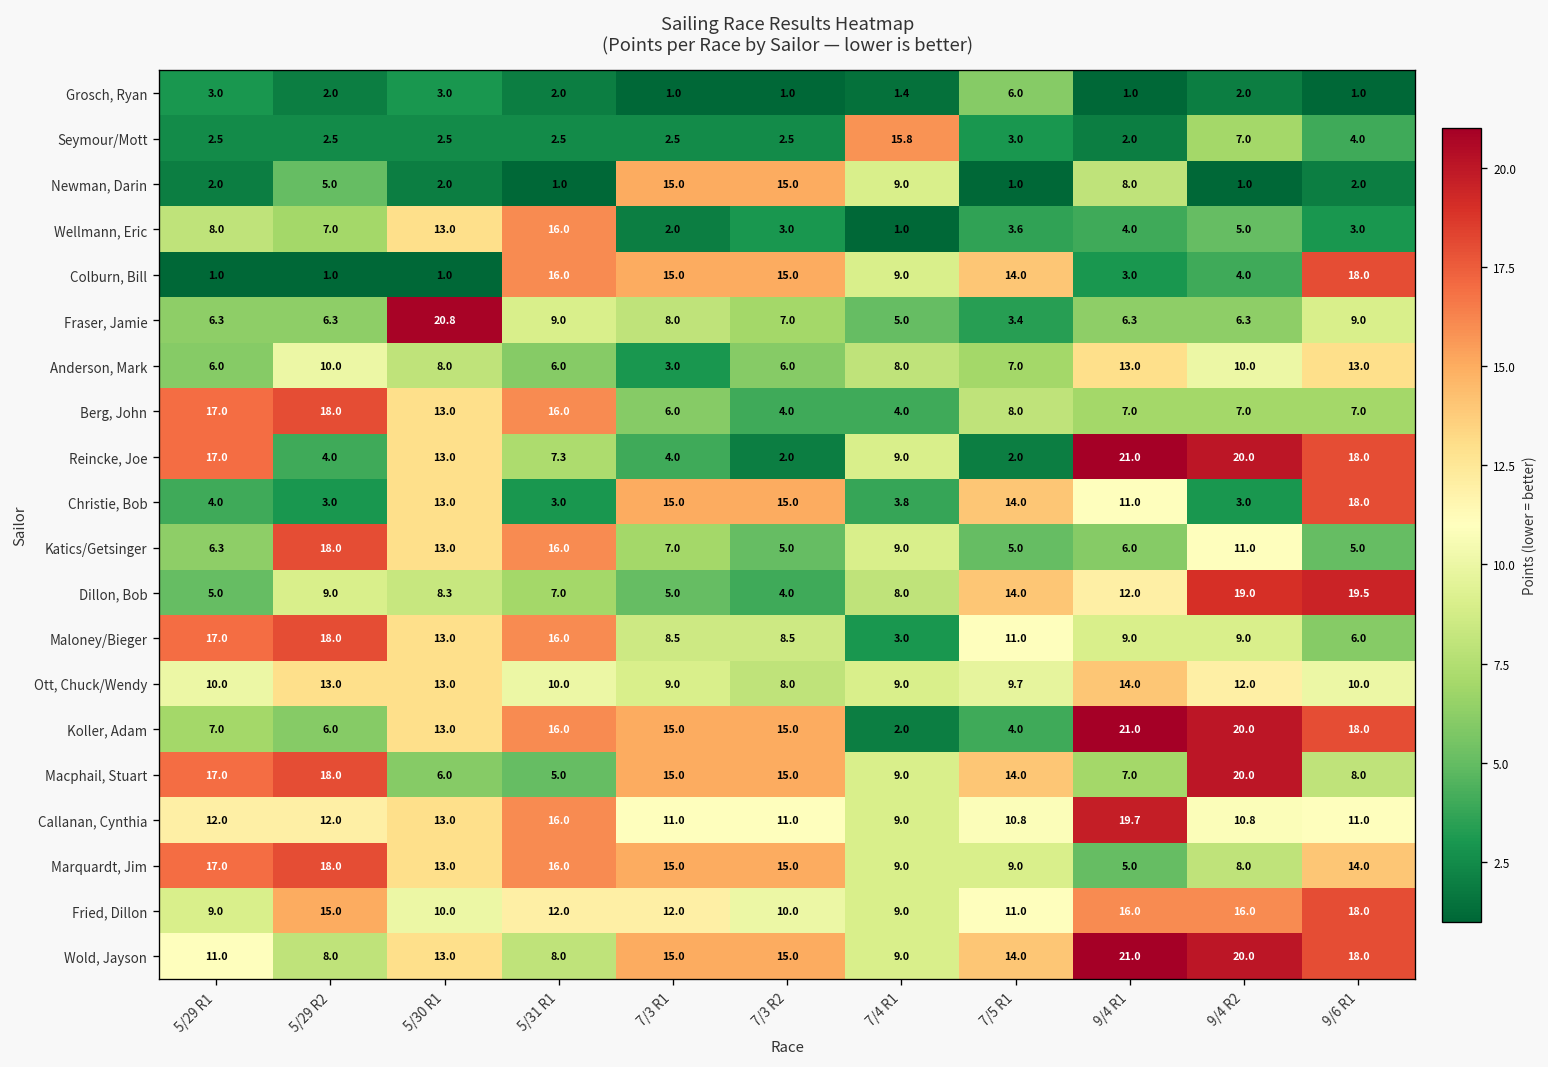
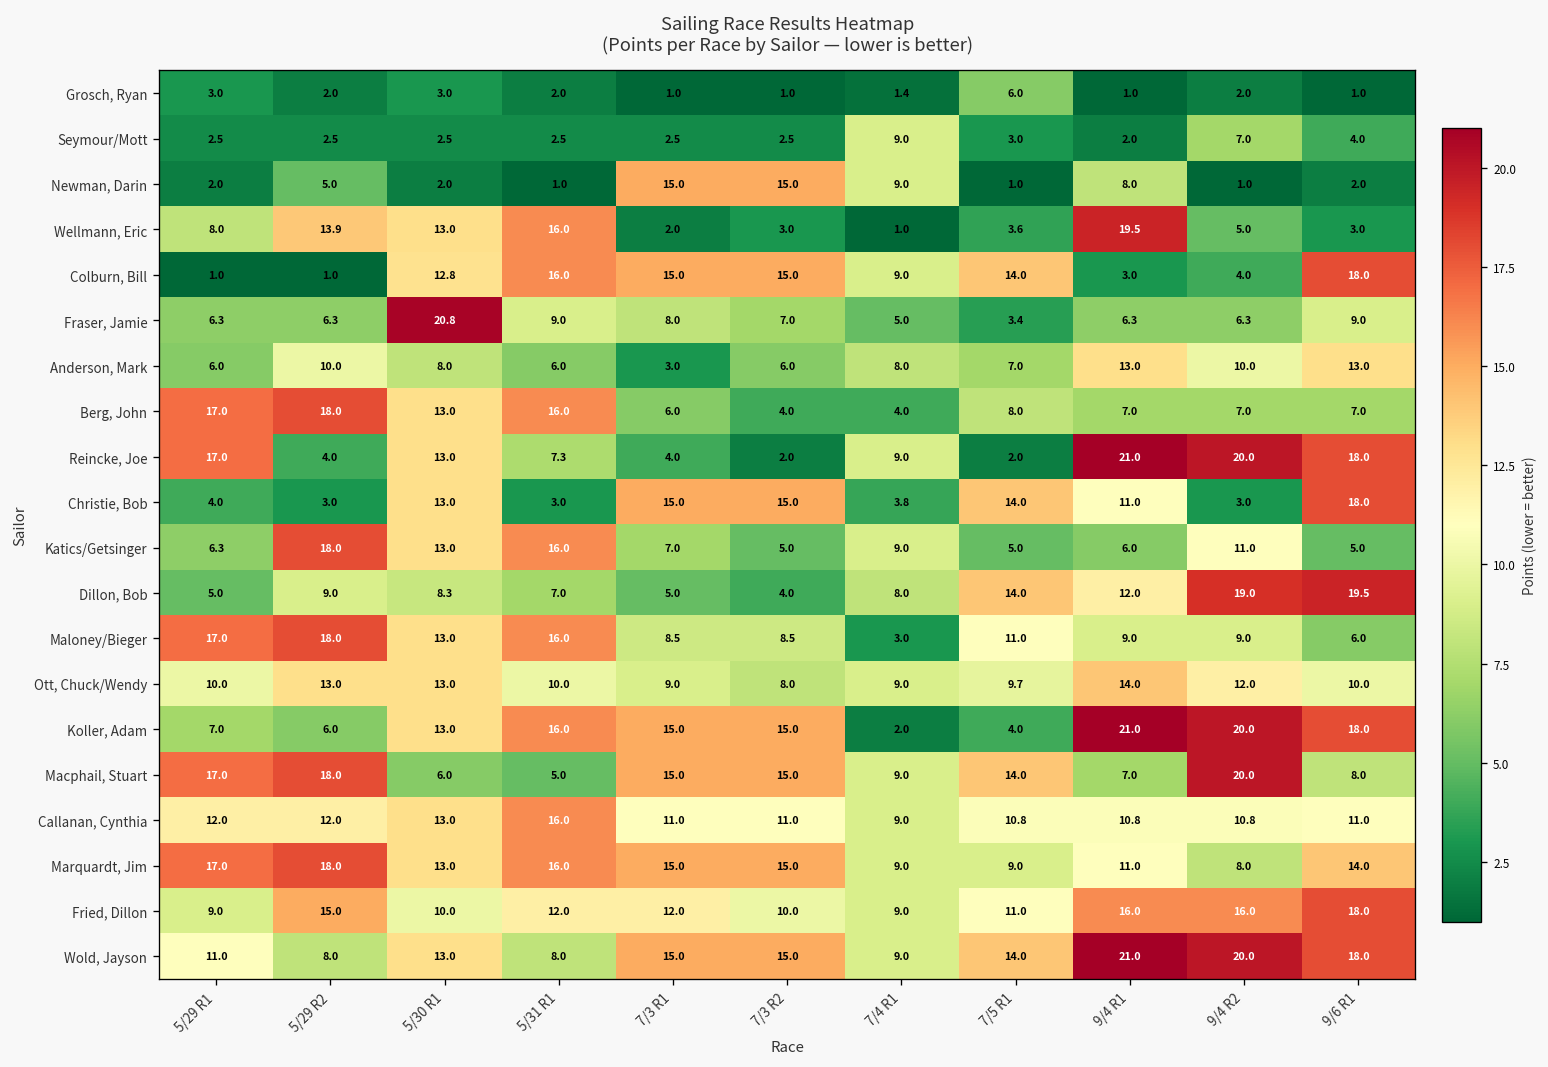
Seymour/Mott, 7/4 R1: 15.8 -> 9.0
Wellmann, Eric, 5/29 R2: 7.0 -> 13.9
Wellmann, Eric, 9/4 R1: 4.0 -> 19.5
Colburn, Bill, 5/30 R1: 1.0 -> 12.8
Callanan, Cynthia, 9/4 R1: 19.7 -> 10.8
Marquardt, Jim, 9/4 R1: 5.0 -> 11.0
